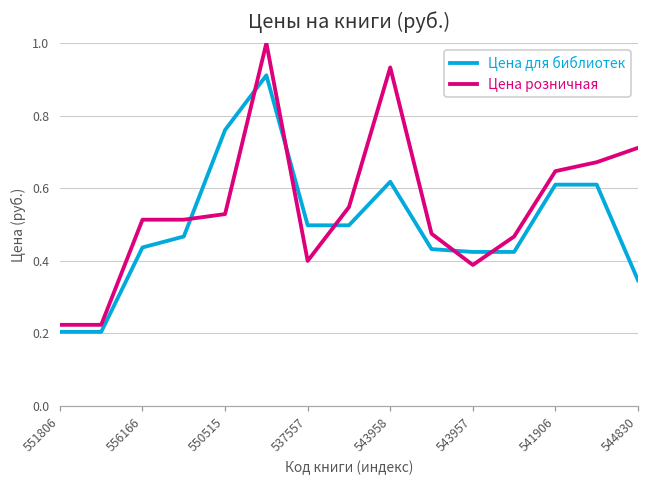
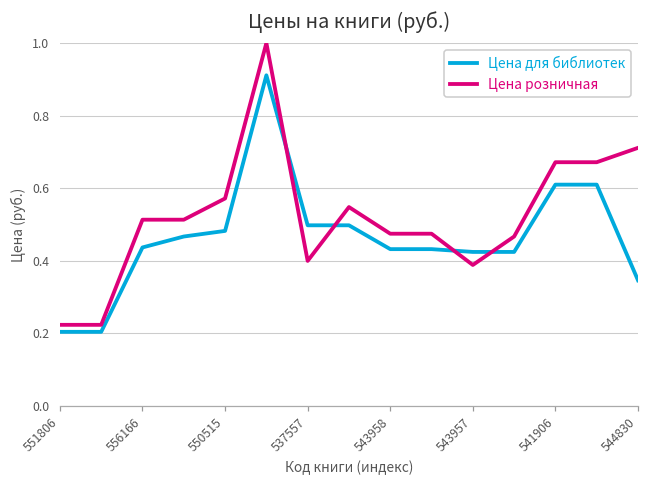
Цена для библиотек, 550515: 0.76 -> 0.48
Цена розничная, 550515: 0.53 -> 0.57
Цена для библиотек, 543958: 0.62 -> 0.43
Цена розничная, 543958: 0.93 -> 0.47
Цена розничная, 541906: 0.65 -> 0.67
